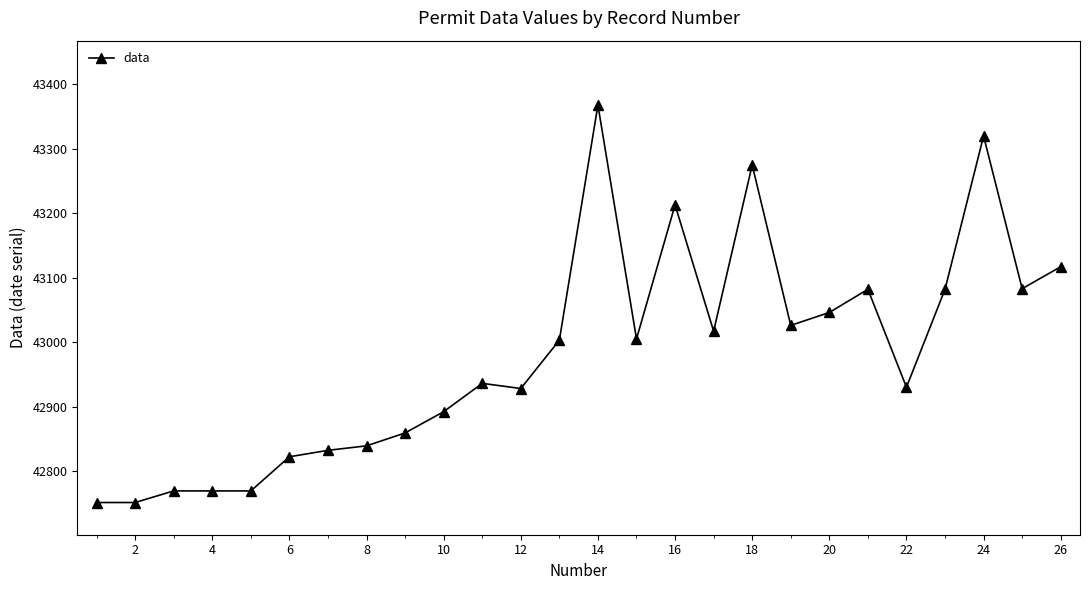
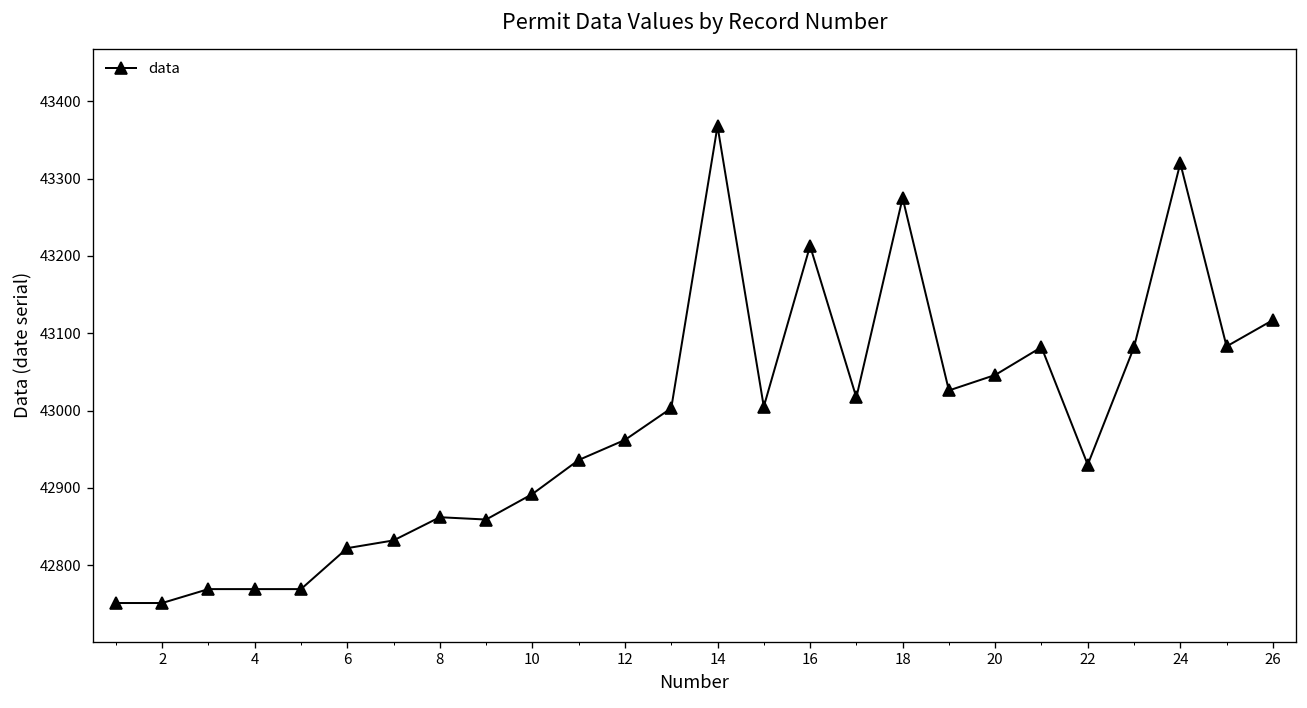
8: 42840 -> 42860
12: 42930 -> 42960
